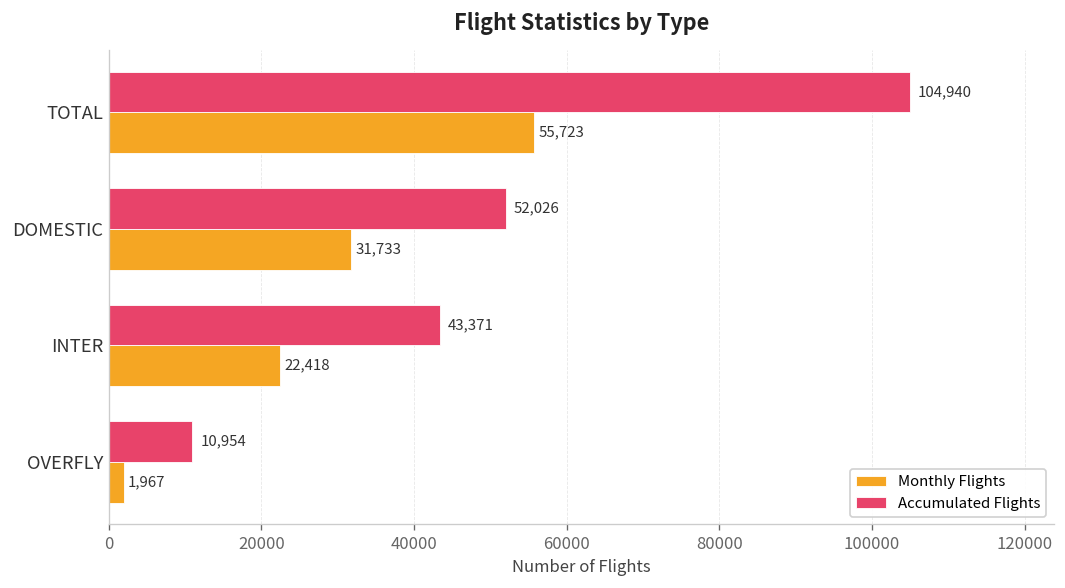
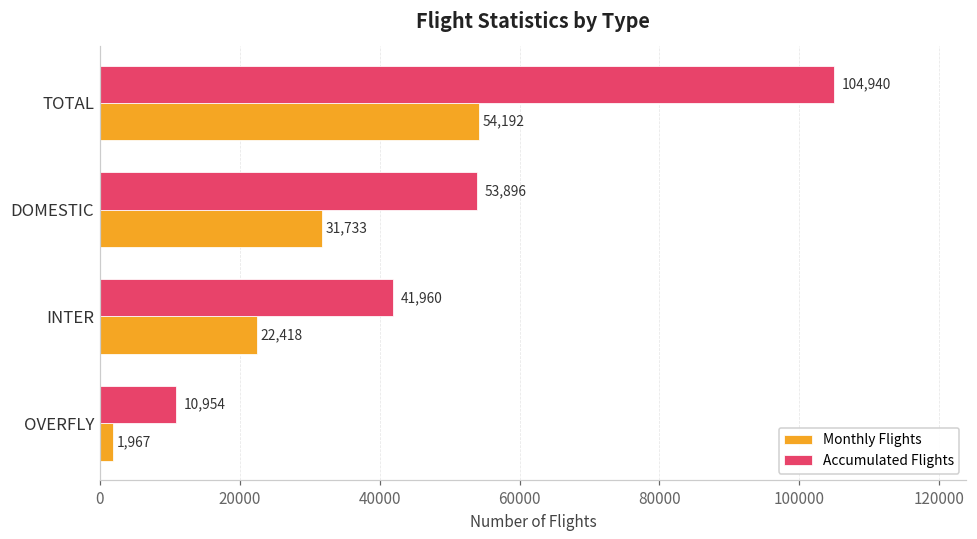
Monthly Flights, TOTAL: 55,723 -> 54,192
Accumulated Flights, DOMESTIC: 52,026 -> 53,896
Accumulated Flights, INTER: 43,371 -> 41,960
